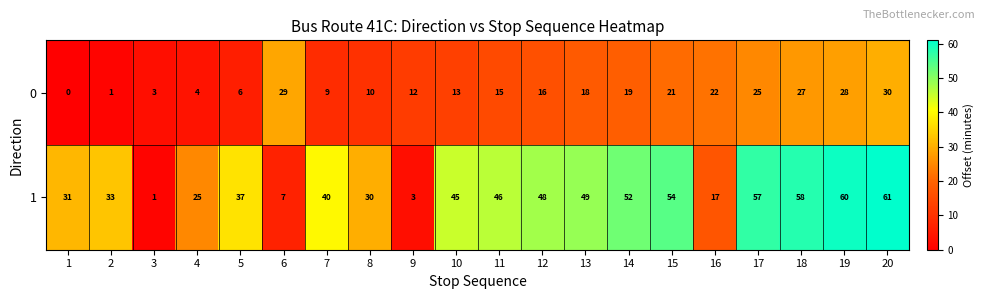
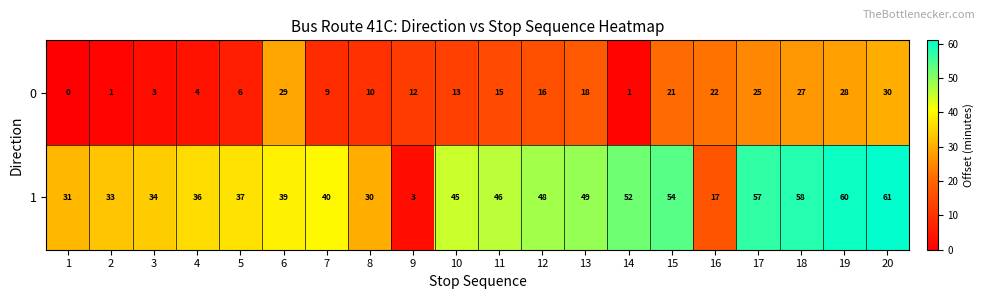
0, 14: 19 -> 1
1, 3: 1 -> 34
1, 4: 25 -> 36
1, 6: 7 -> 39
